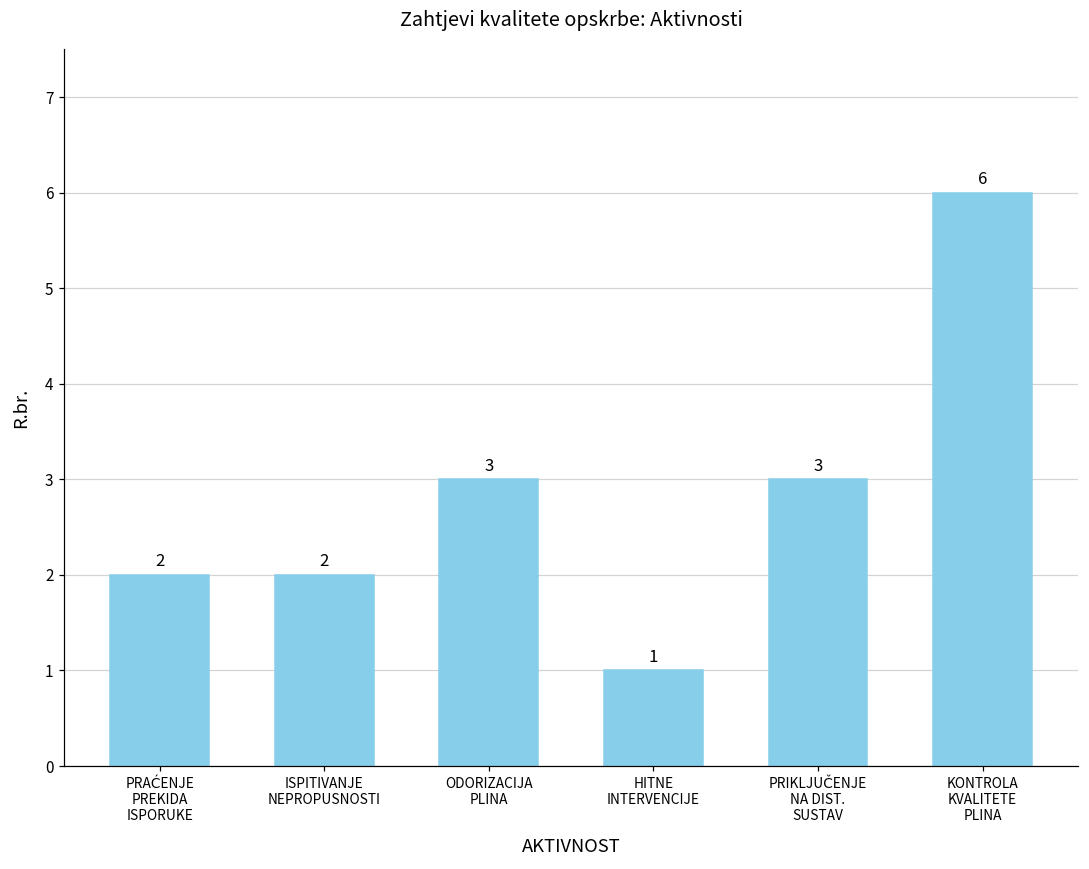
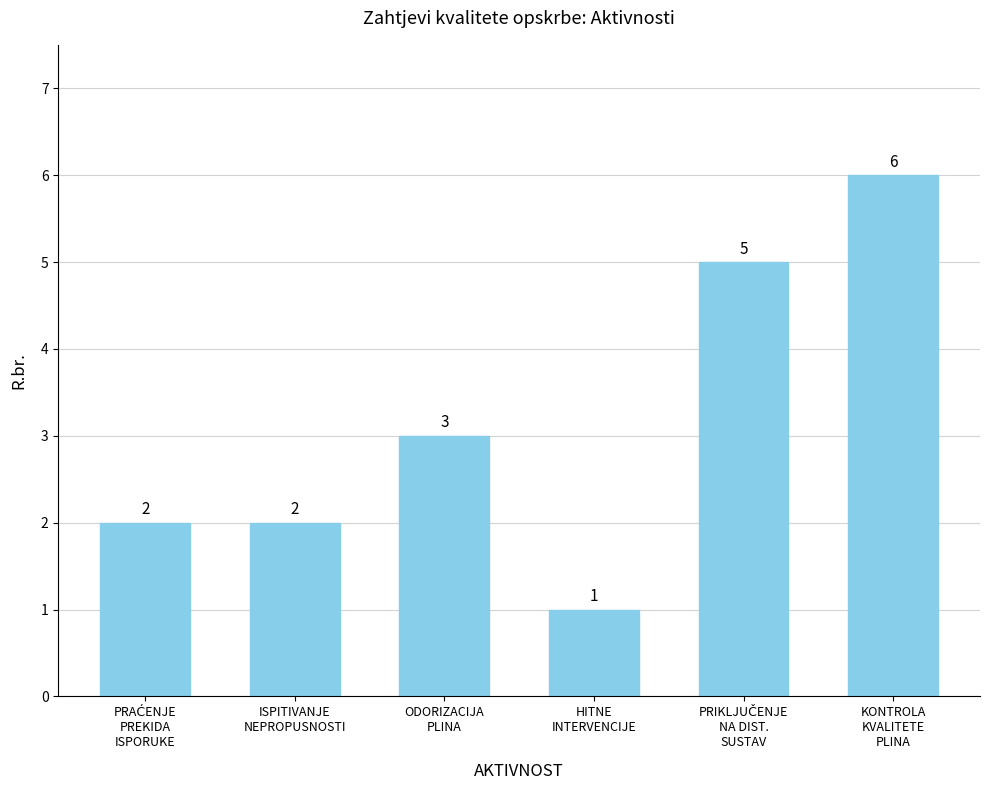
PRIKLJUČENJE NA DIST. SUSTAV: 3 -> 5
